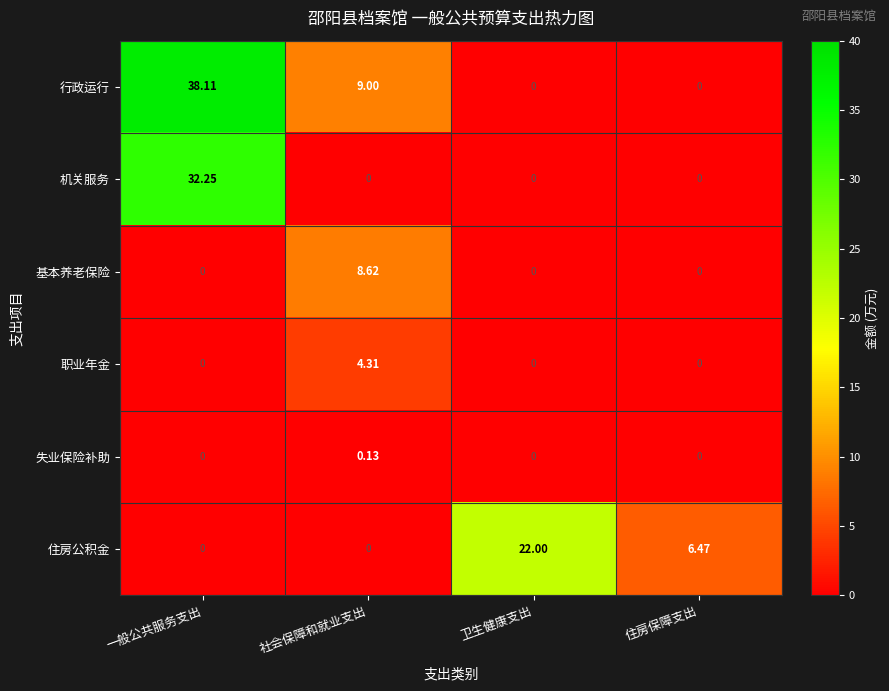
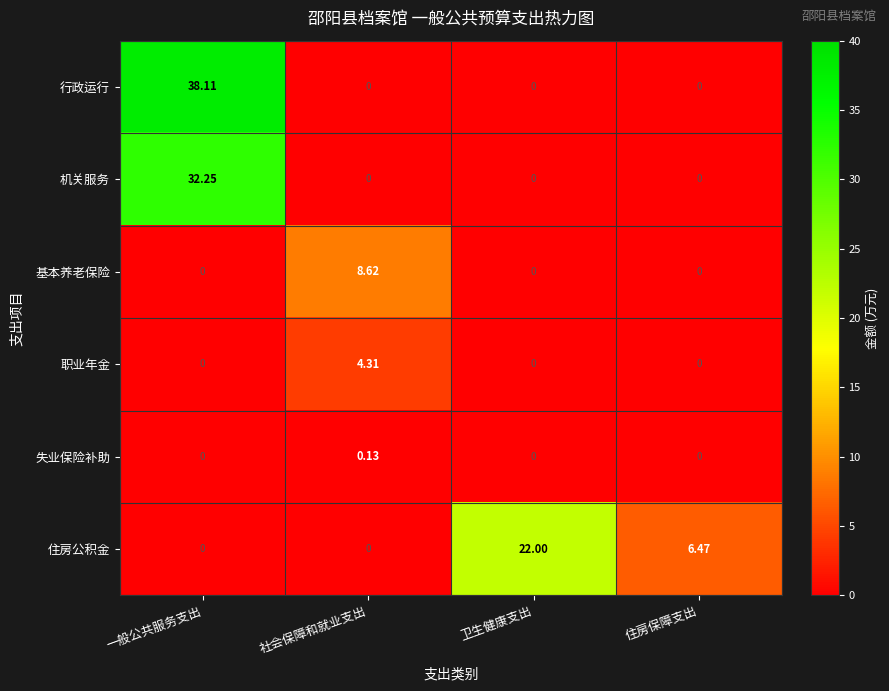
行政运行, 社会保障和就业支出: 9.00 -> 0
